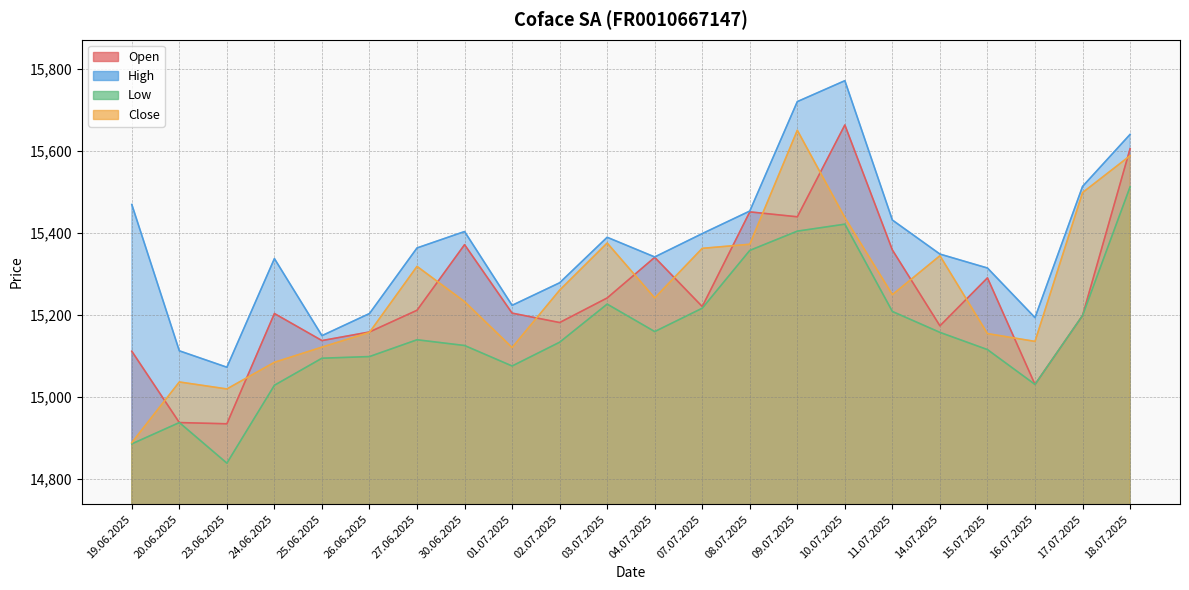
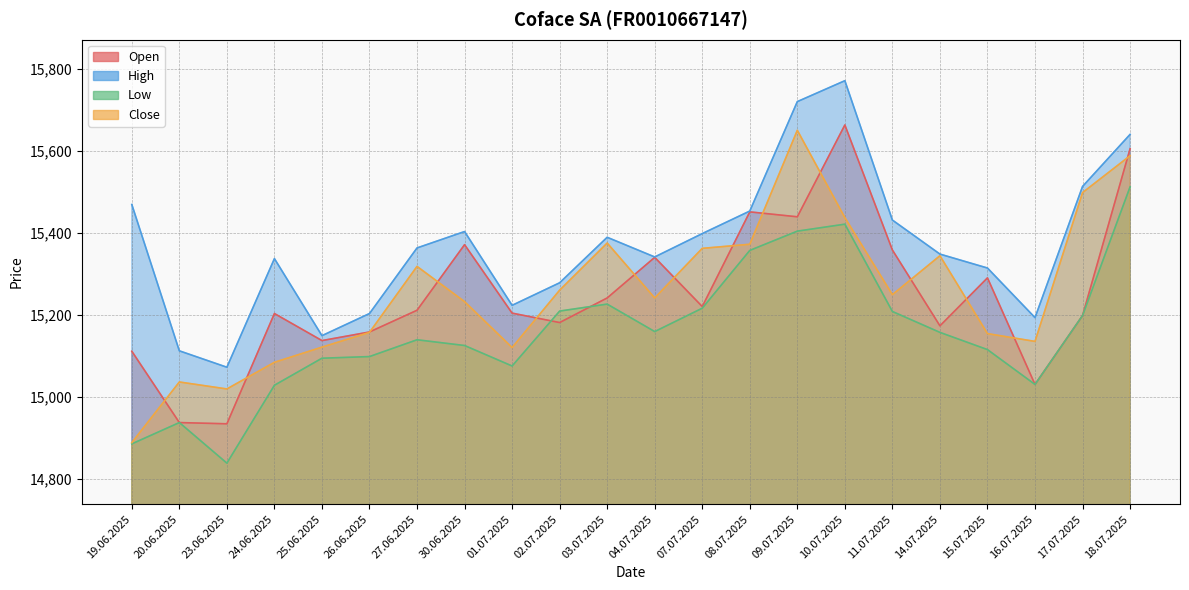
Low, 02.07.2025: 15,130 -> 15,210
